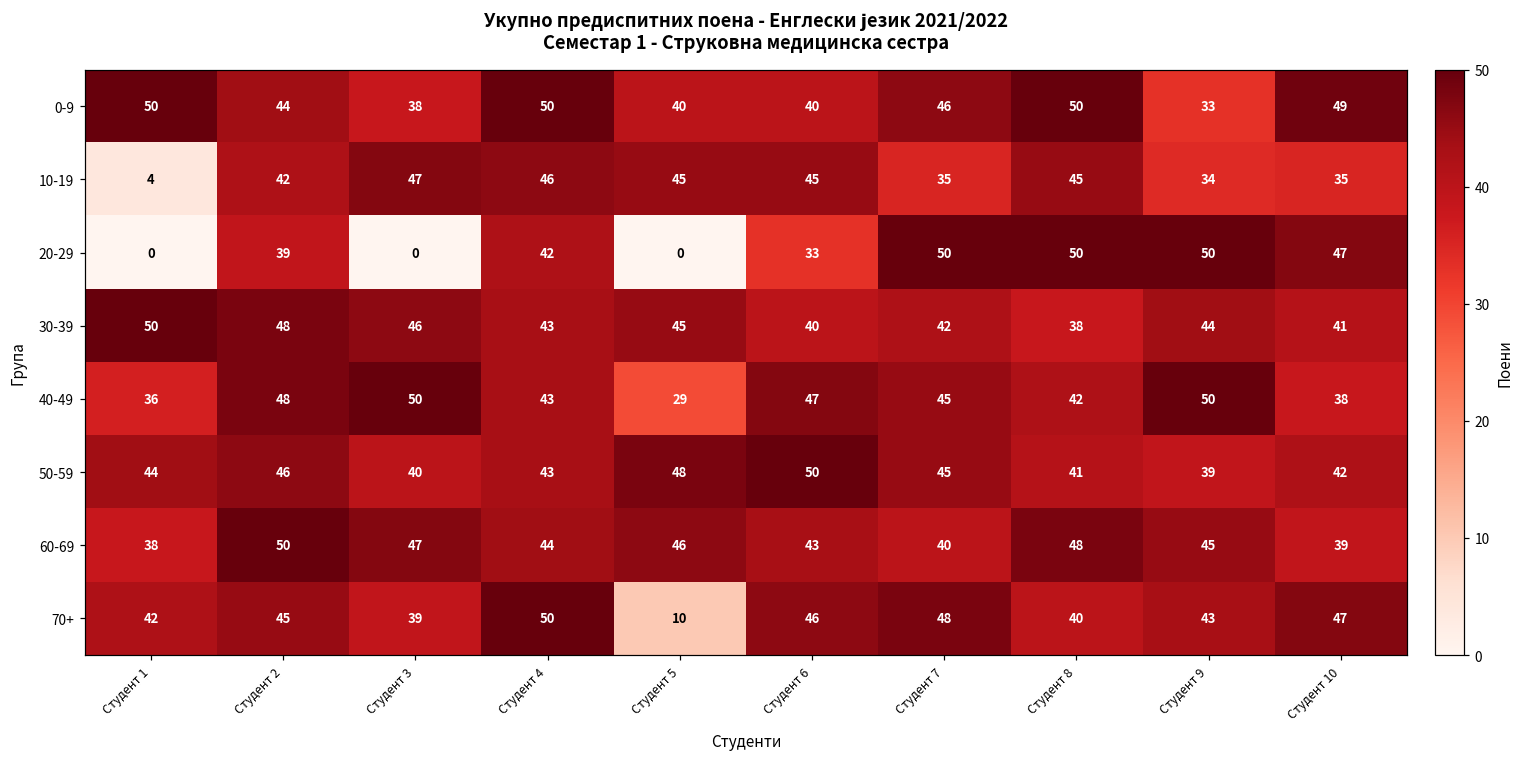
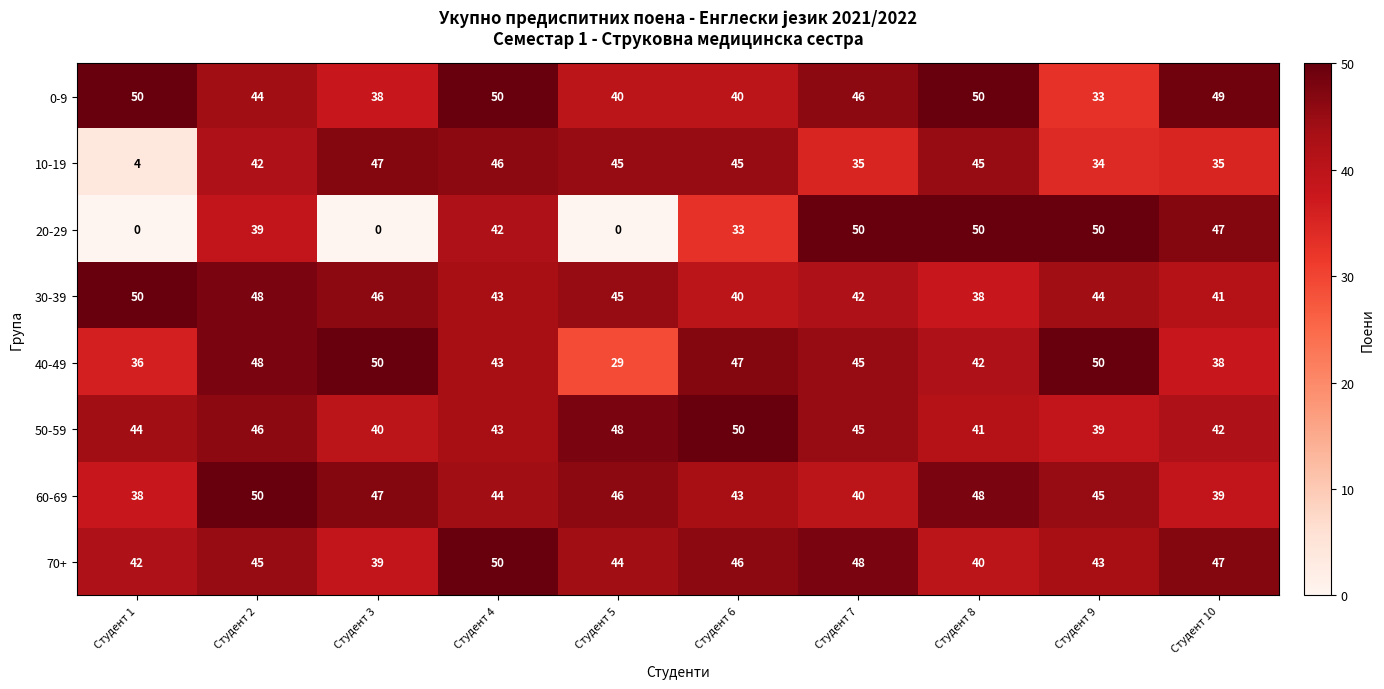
70+, Студент 5: 10 -> 44
